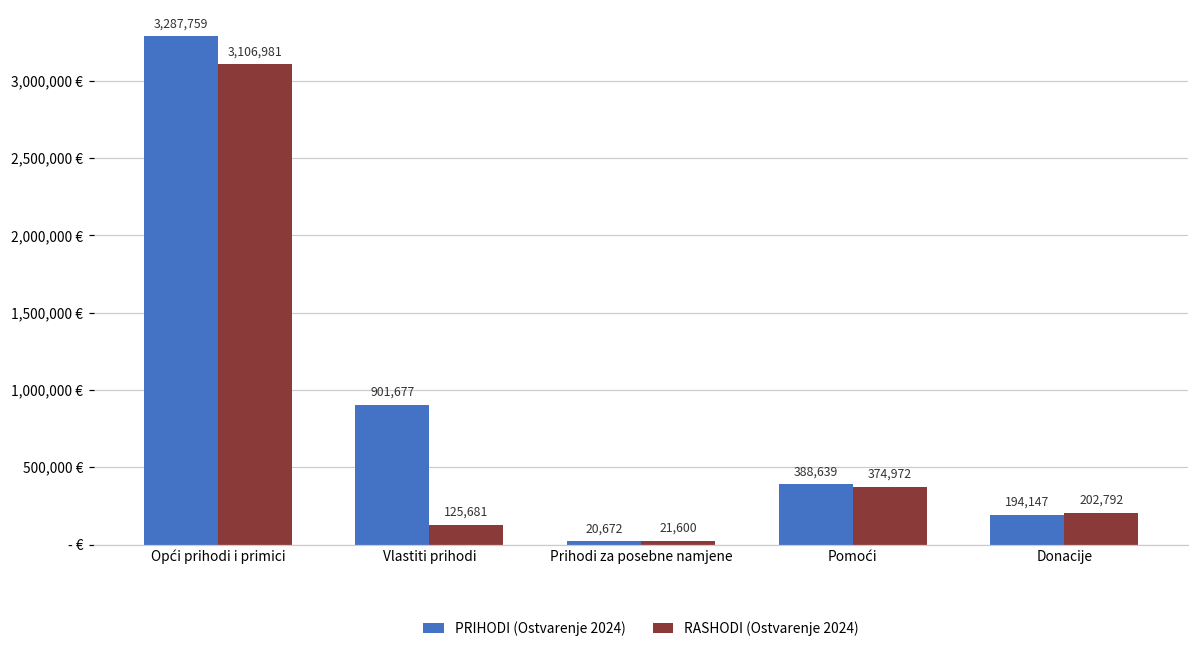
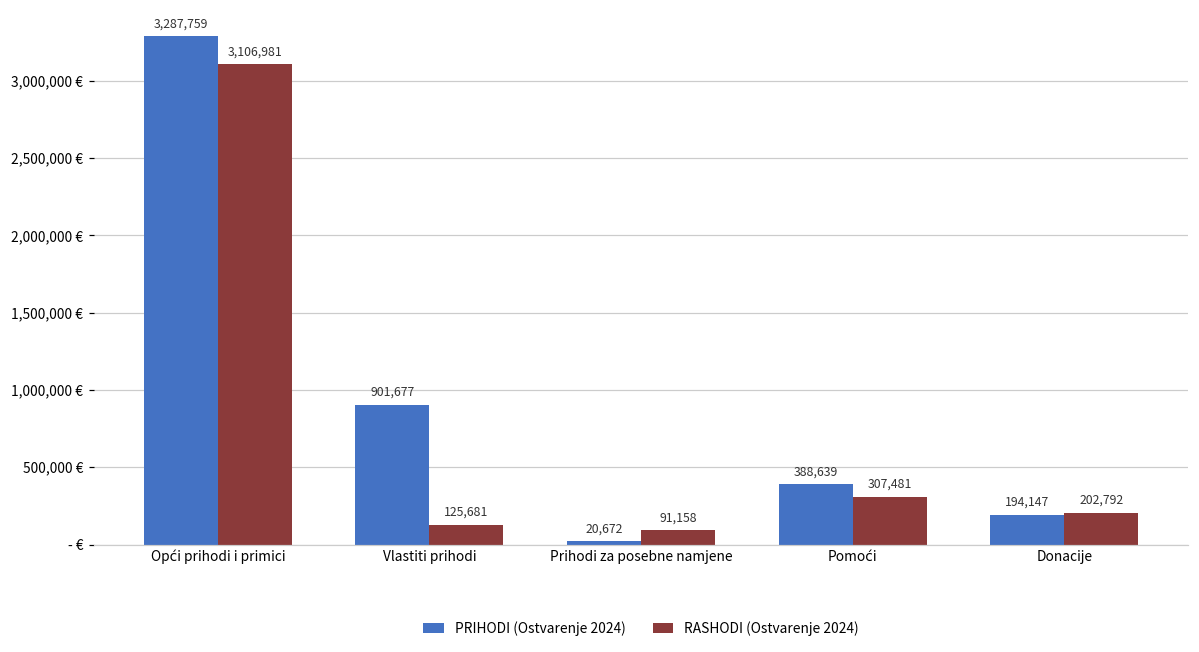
RASHODI (Ostvarenje 2024), Prihodi za posebne namjene: 21,600 -> 91,158
RASHODI (Ostvarenje 2024), Pomoći: 374,972 -> 307,481
